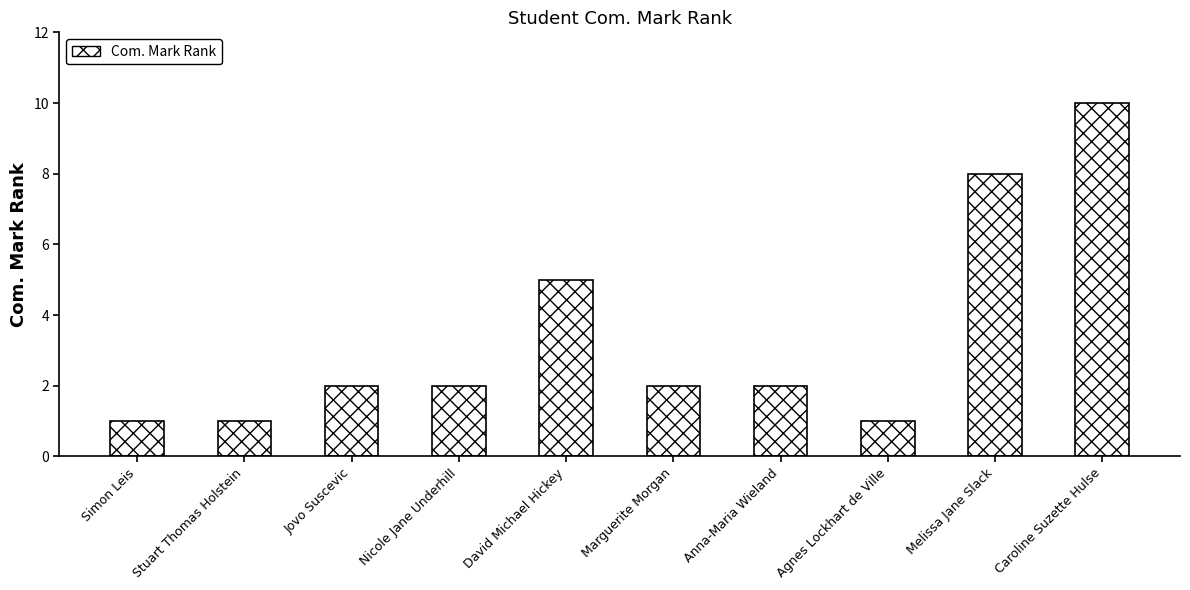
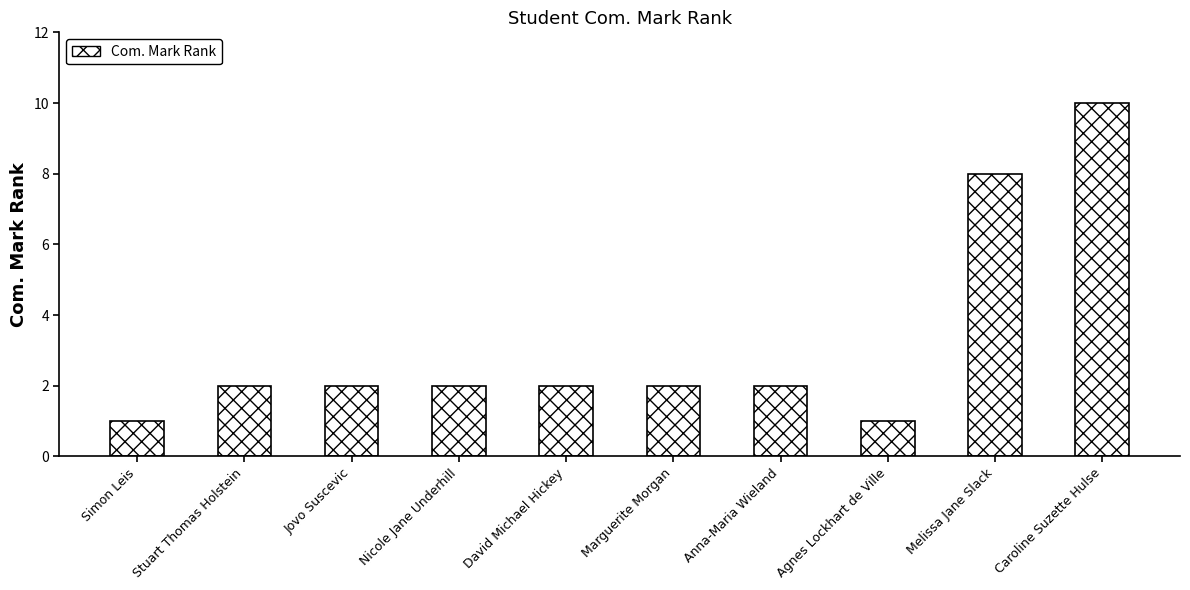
Stuart Thomas Holstein: 1 -> 2
David Michael Hickey: 5 -> 2
